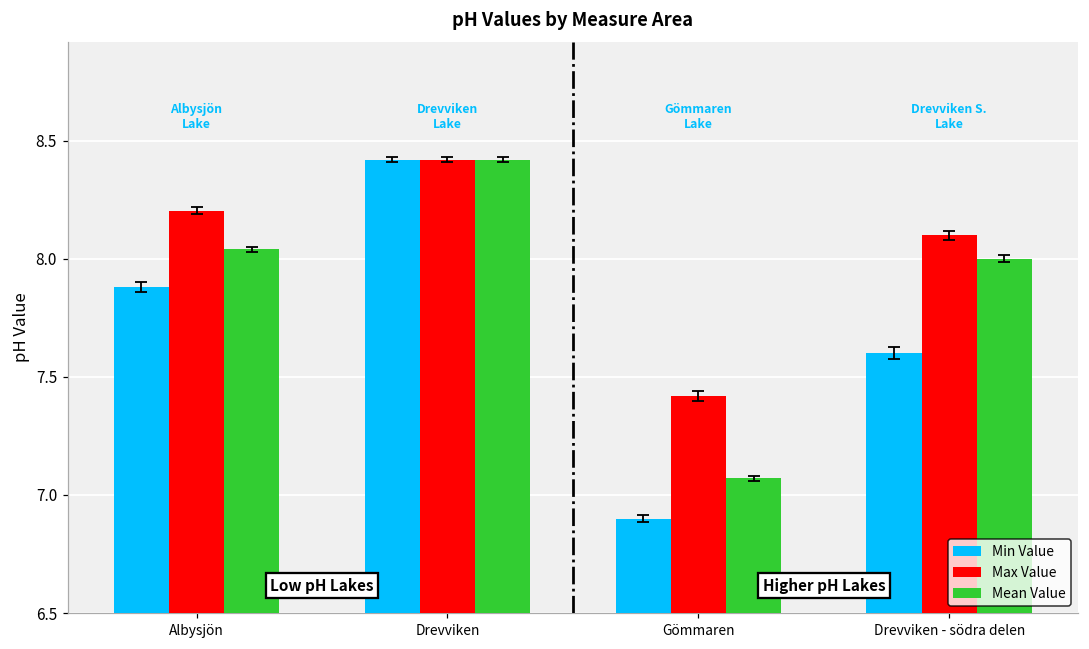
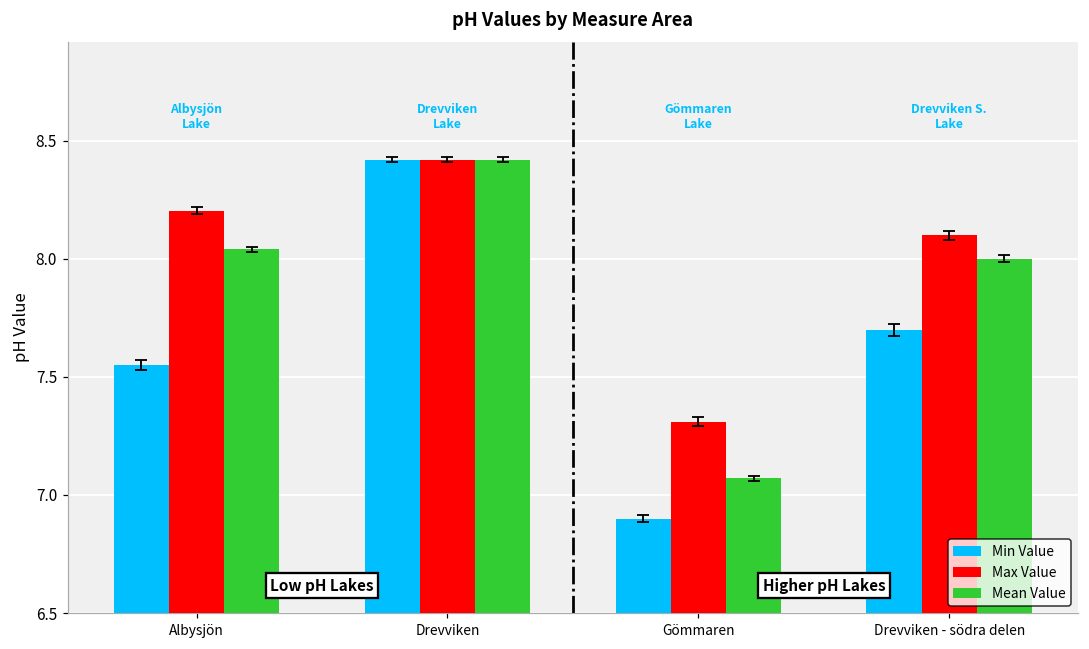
Min Value, Albysjön: 7.88 -> 7.55
Max Value, Gömmaren: 7.42 -> 7.31
Min Value, Drevviken - södra delen: 7.6 -> 7.7
